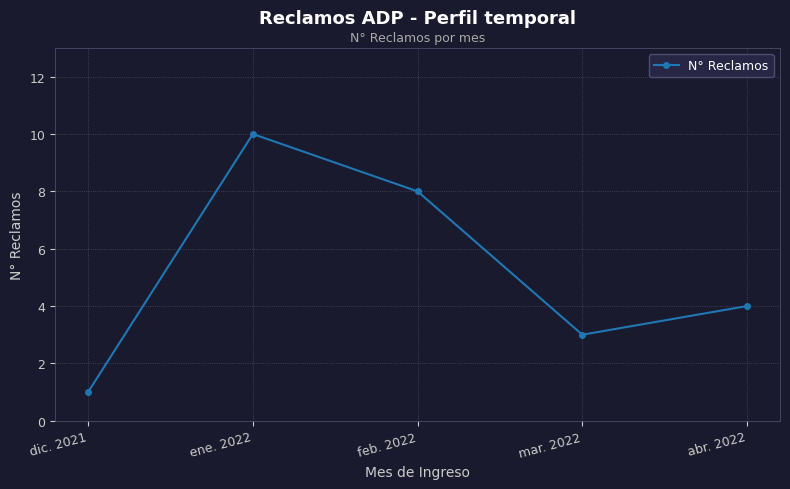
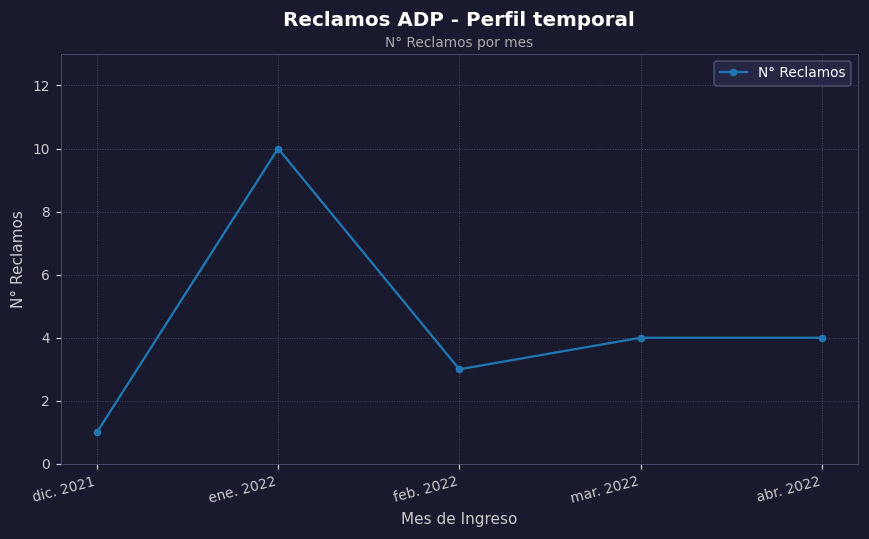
feb. 2022: 8 -> 3
mar. 2022: 3 -> 4
